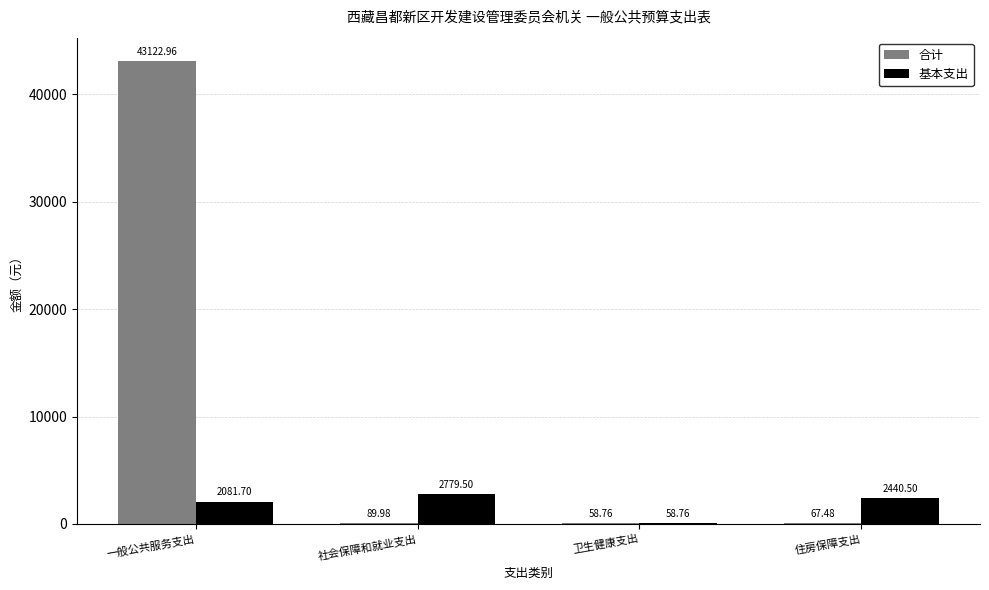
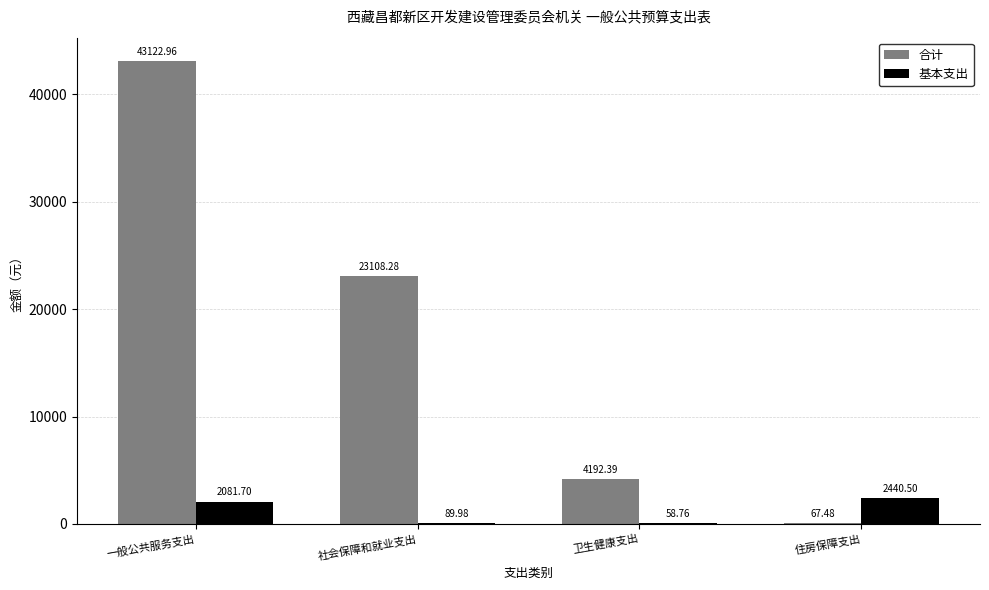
合计, 社会保障和就业支出: 89.98 -> 23108.28
基本支出, 社会保障和就业支出: 2779.50 -> 89.98
合计, 卫生健康支出: 58.76 -> 4192.39
